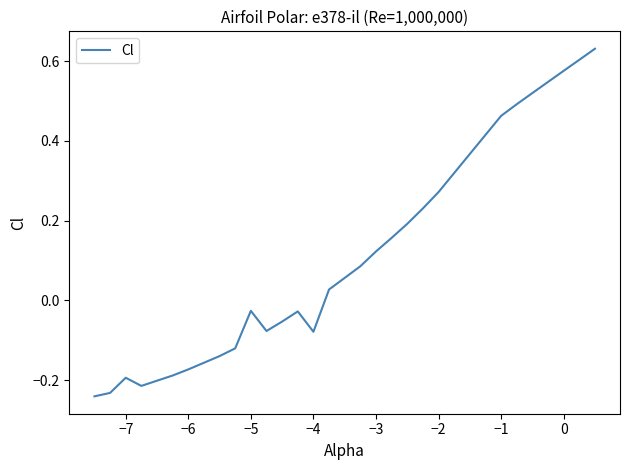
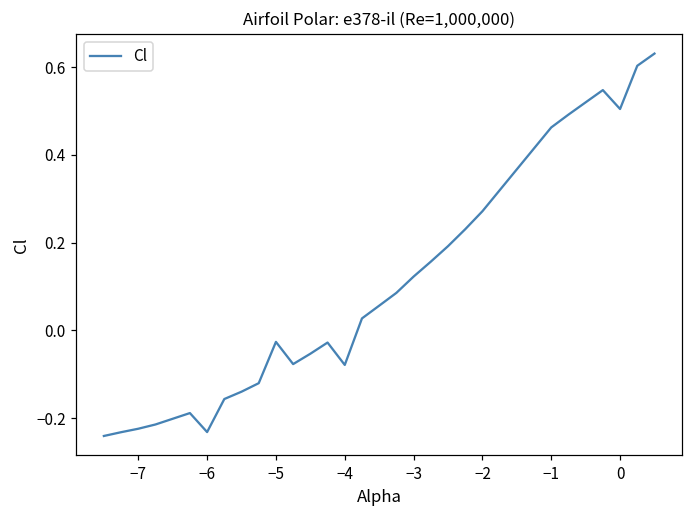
−7: -0.19 -> -0.22
−6: -0.17 -> -0.23
0: 0.58 -> 0.50
